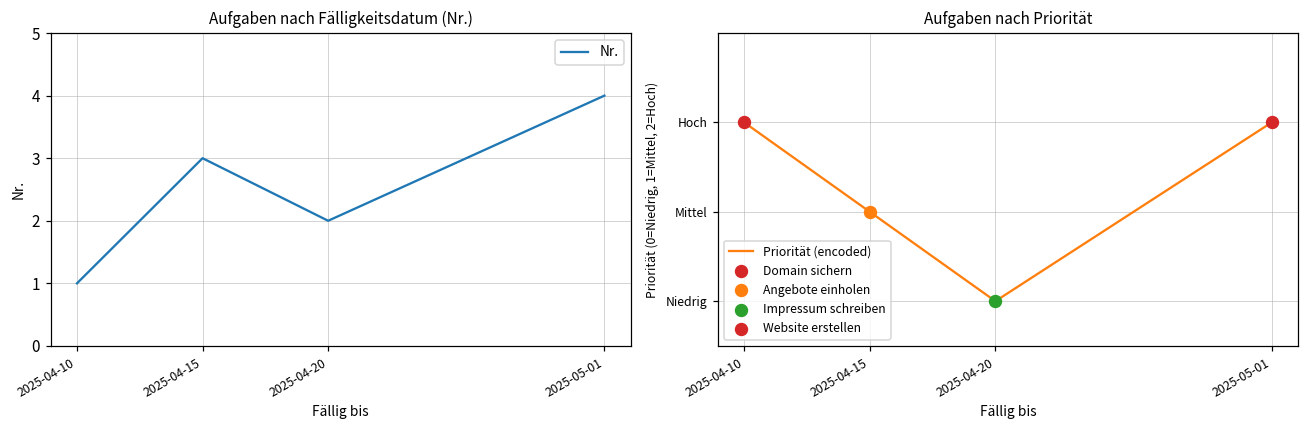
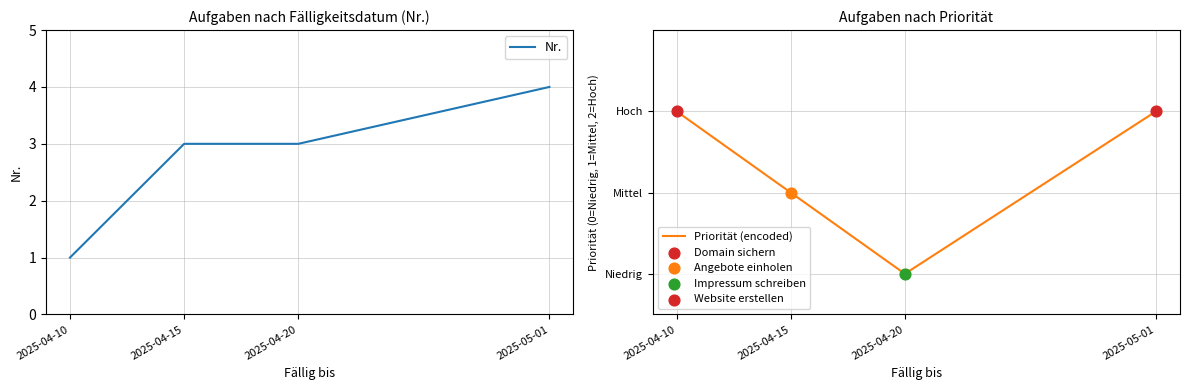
Aufgaben nach Fälligkeitsdatum (Nr.), 2025-04-20: 2 -> 3
